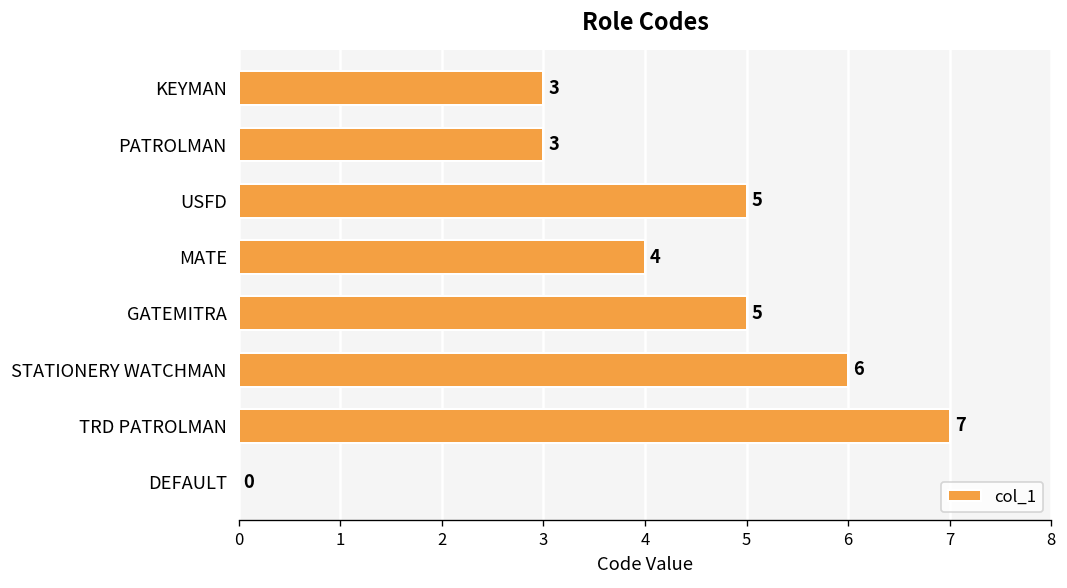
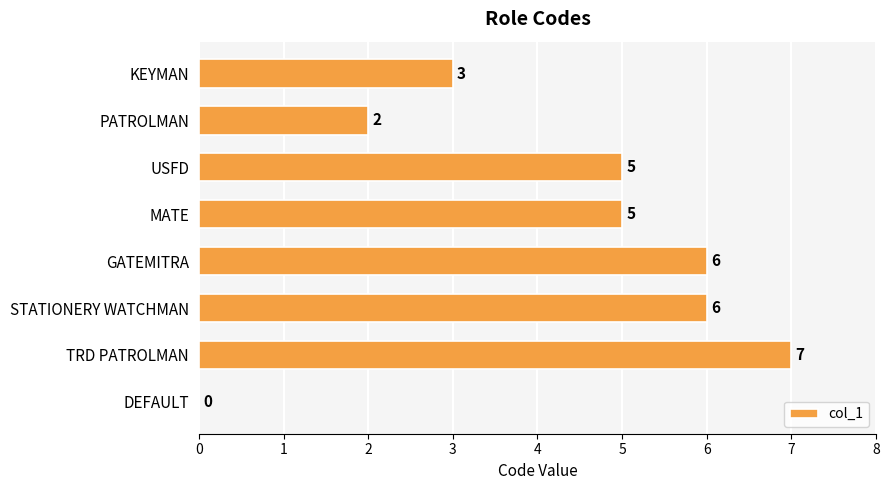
PATROLMAN: 3 -> 2
MATE: 4 -> 5
GATEMITRA: 5 -> 6
